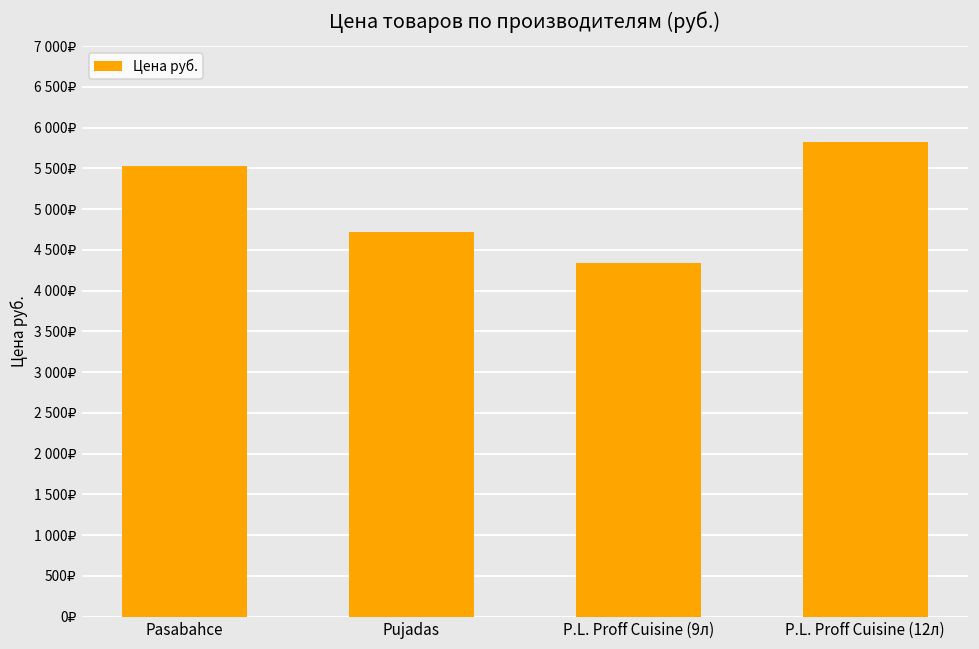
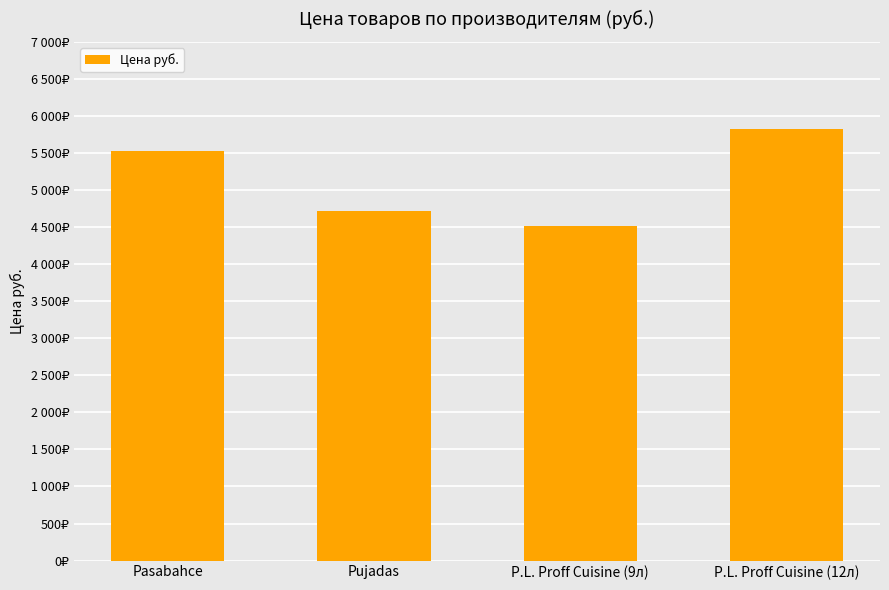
P.L. Proff Cuisine (9л): 4300₽ -> 4500₽
